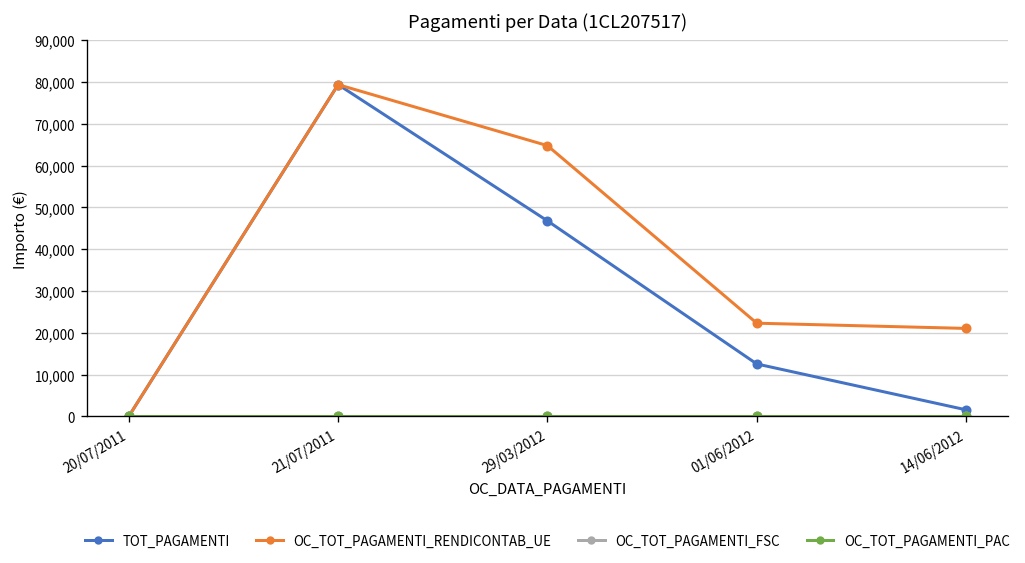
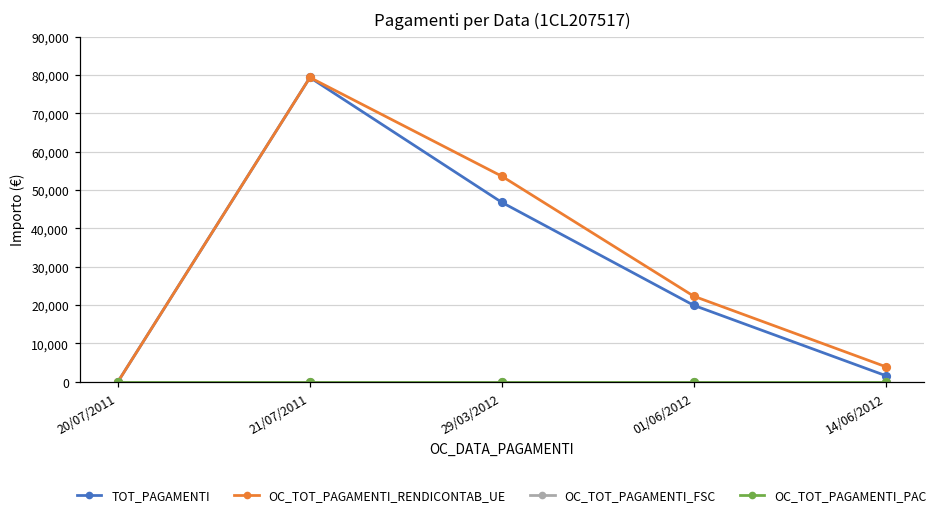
OC_TOT_PAGAMENTI_RENDICONTAB_UE, 29/03/2012: 65,000 -> 54,000
TOT_PAGAMENTI, 01/06/2012: 13,000 -> 20,000
OC_TOT_PAGAMENTI_RENDICONTAB_UE, 14/06/2012: 21,000 -> 4,000
